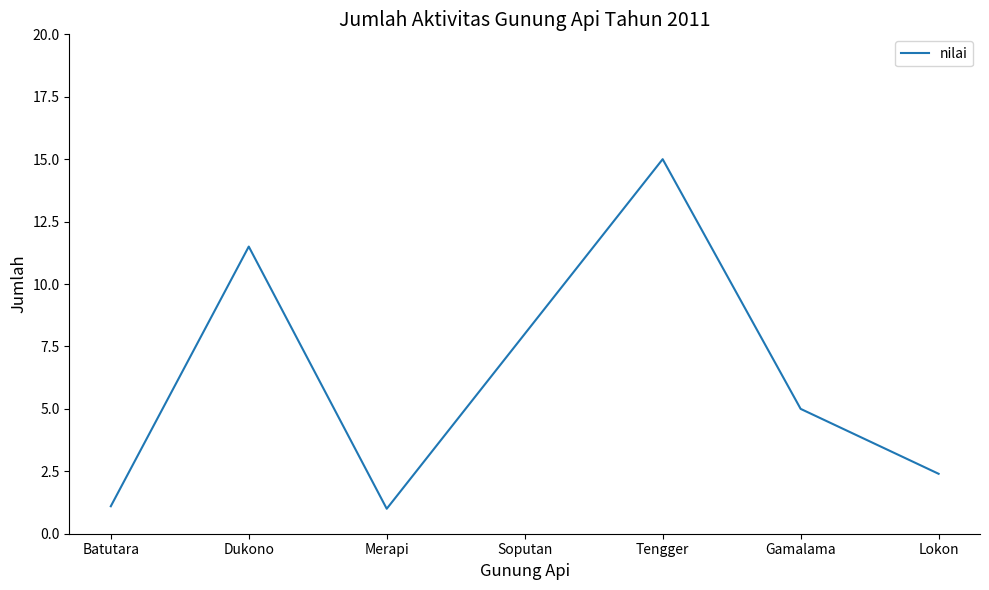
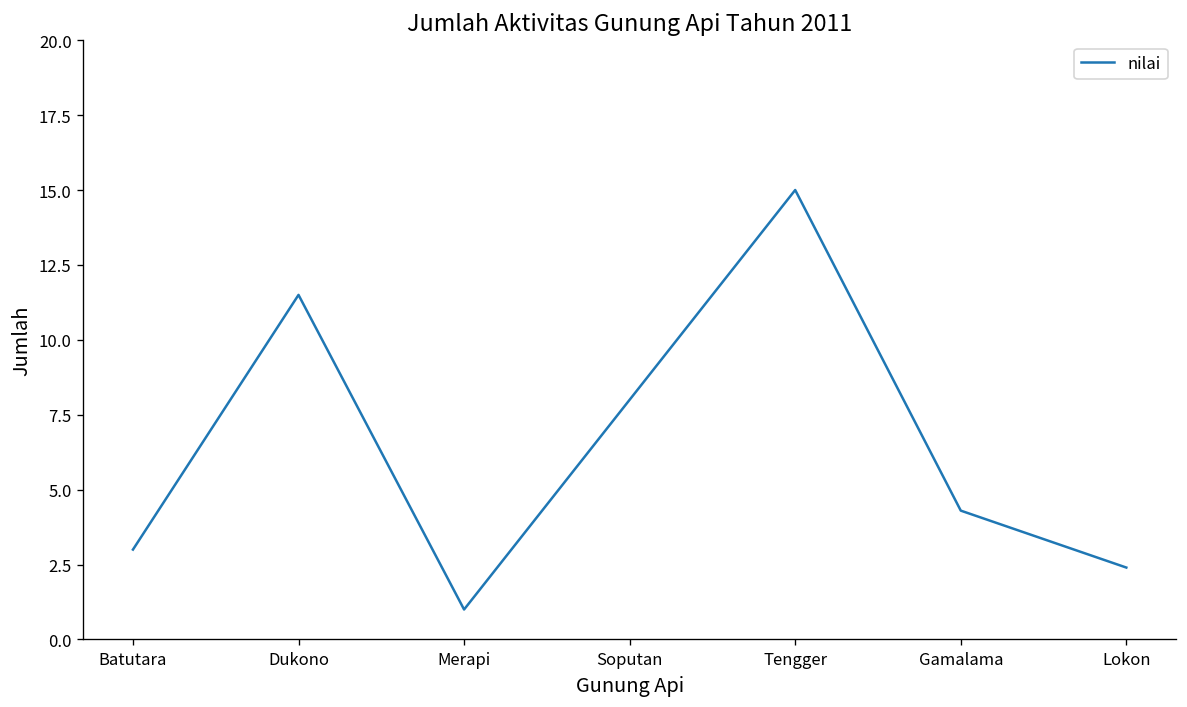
Batutara: 1.1 -> 3.0
Gamalama: 5.0 -> 4.3
